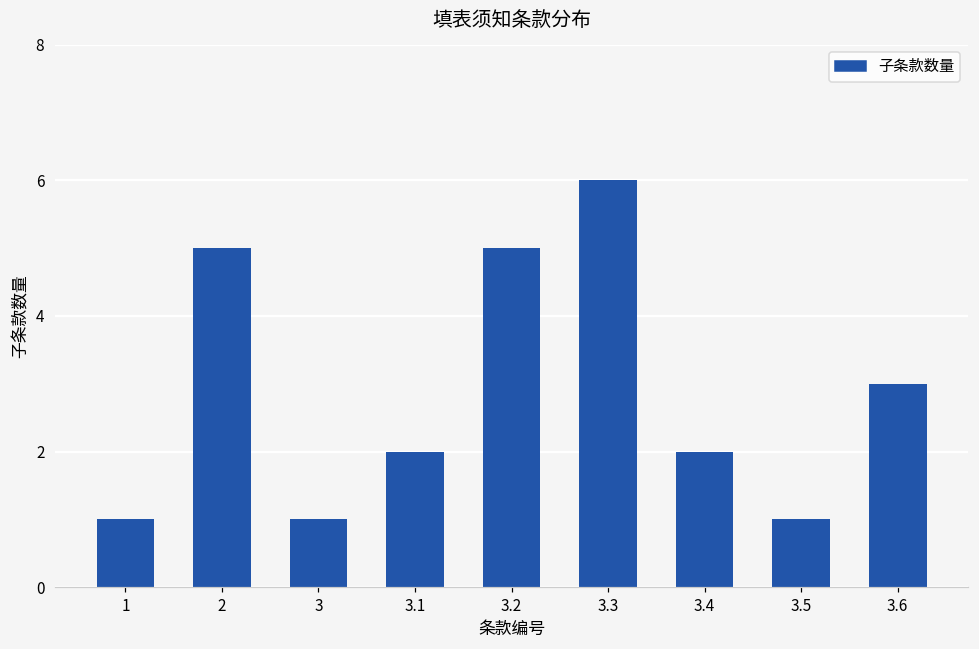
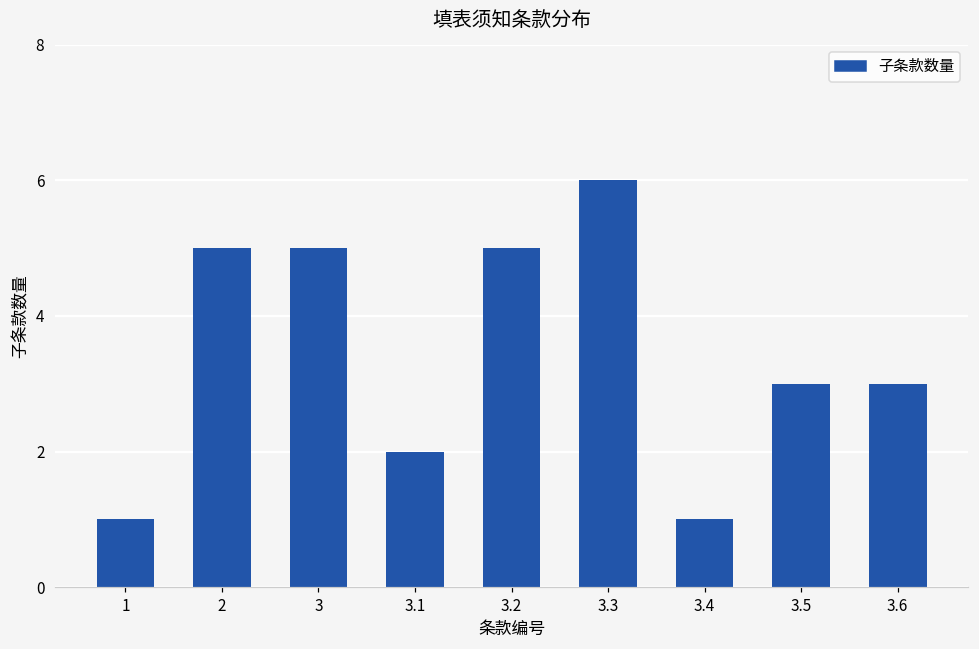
3: 1 -> 5
3.4: 2 -> 1
3.5: 1 -> 3
